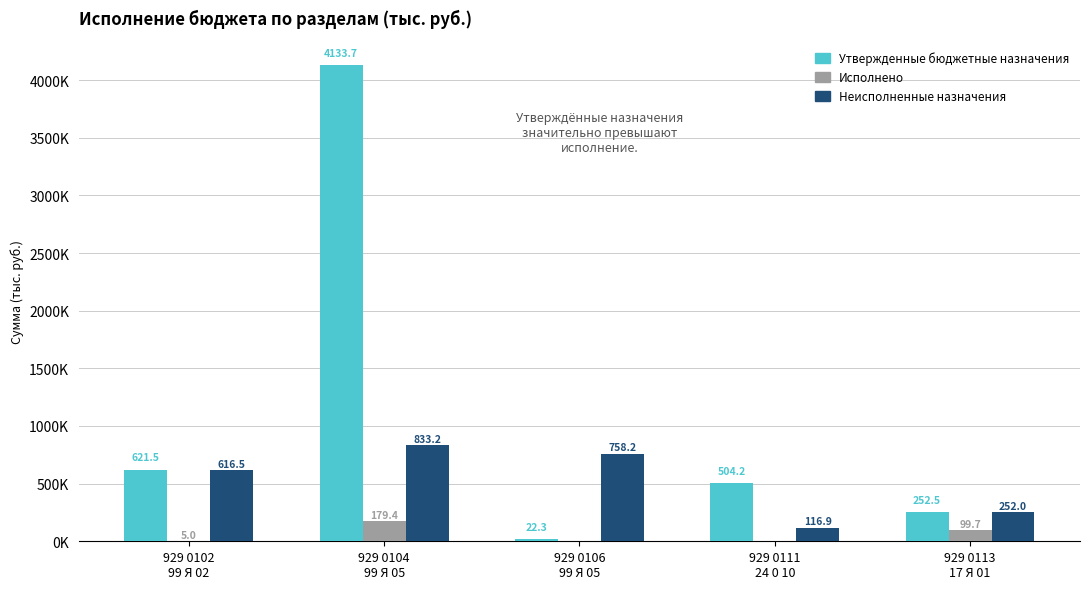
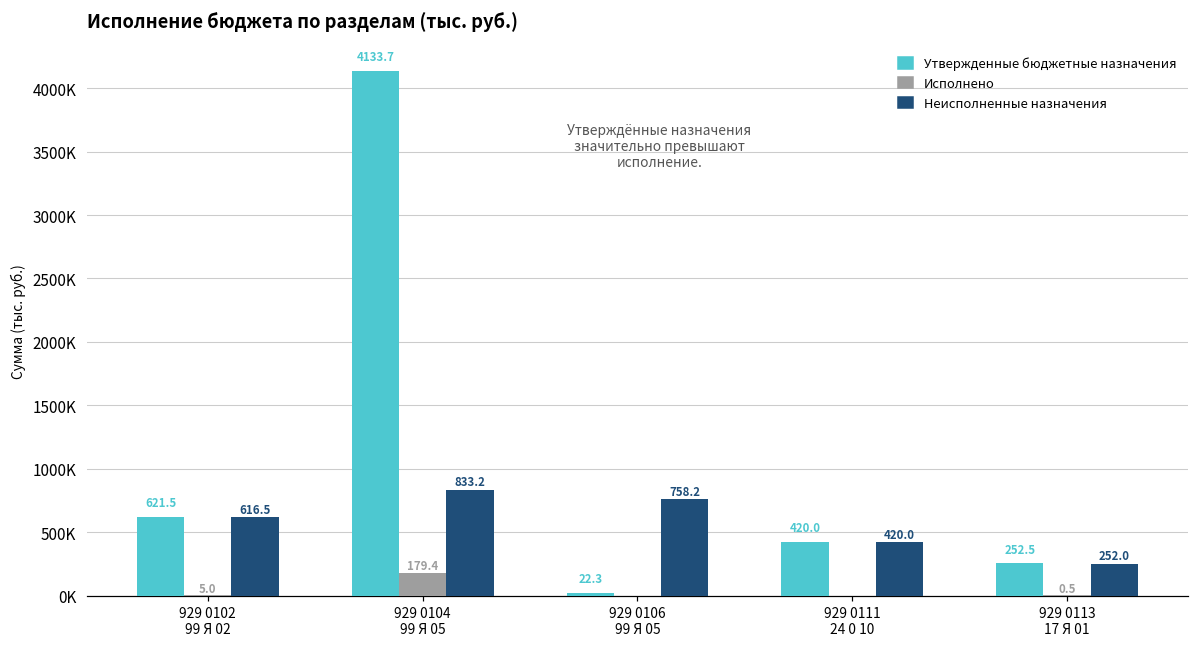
Утвержденные бюджетные назначения, 929 0111 24 0 10: 504.2 -> 420.0
Неисполненные назначения, 929 0111 24 0 10: 116.9 -> 420.0
Исполнено, 929 0113 17 Я 01: 99.7 -> 0.5
